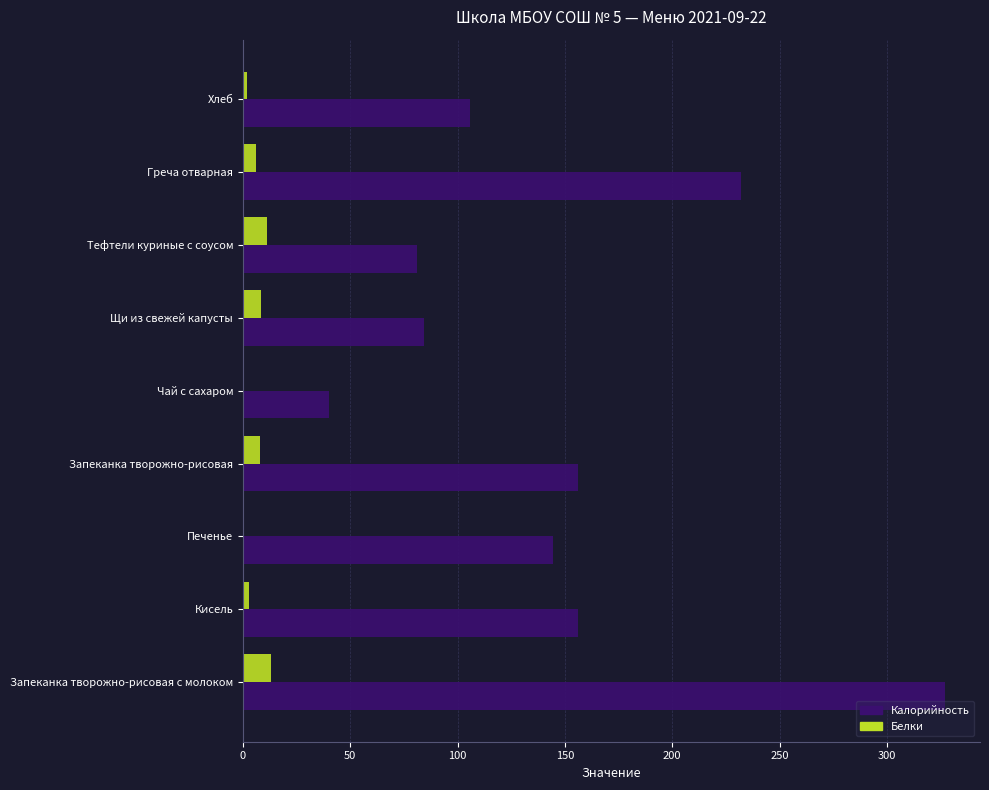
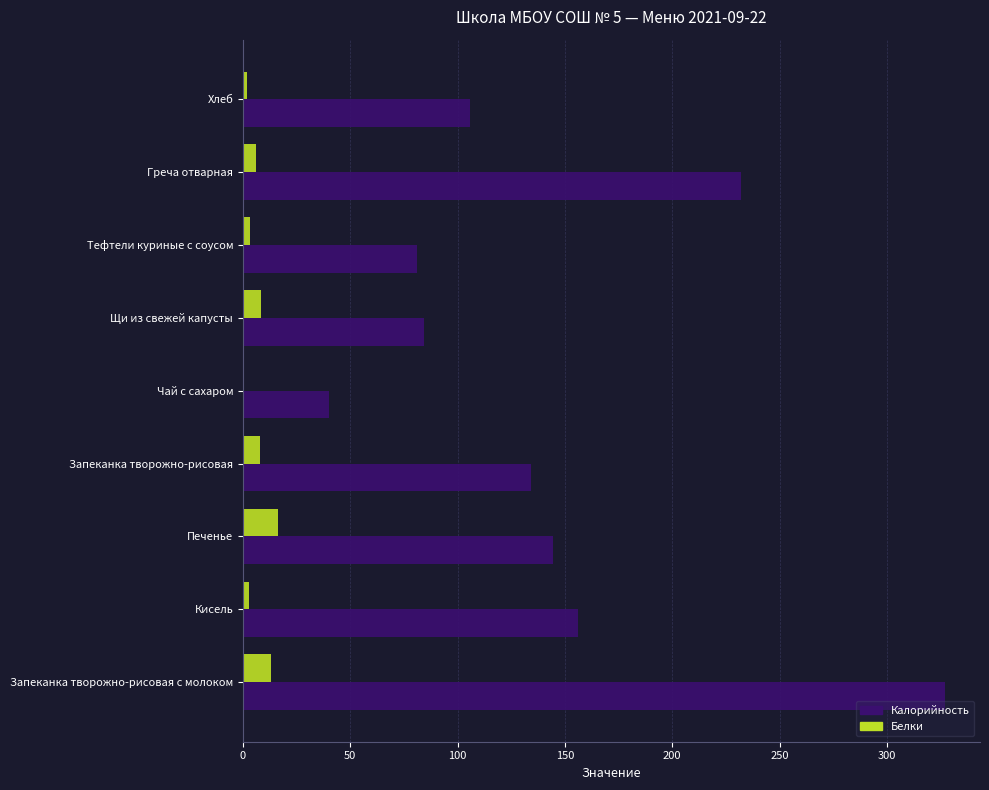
Белки, Тефтели куриные с соусом: 11 -> 3
Калорийность, Запеканка творожно-рисовая: 156 -> 134
Белки, Печенье: 0 -> 17
